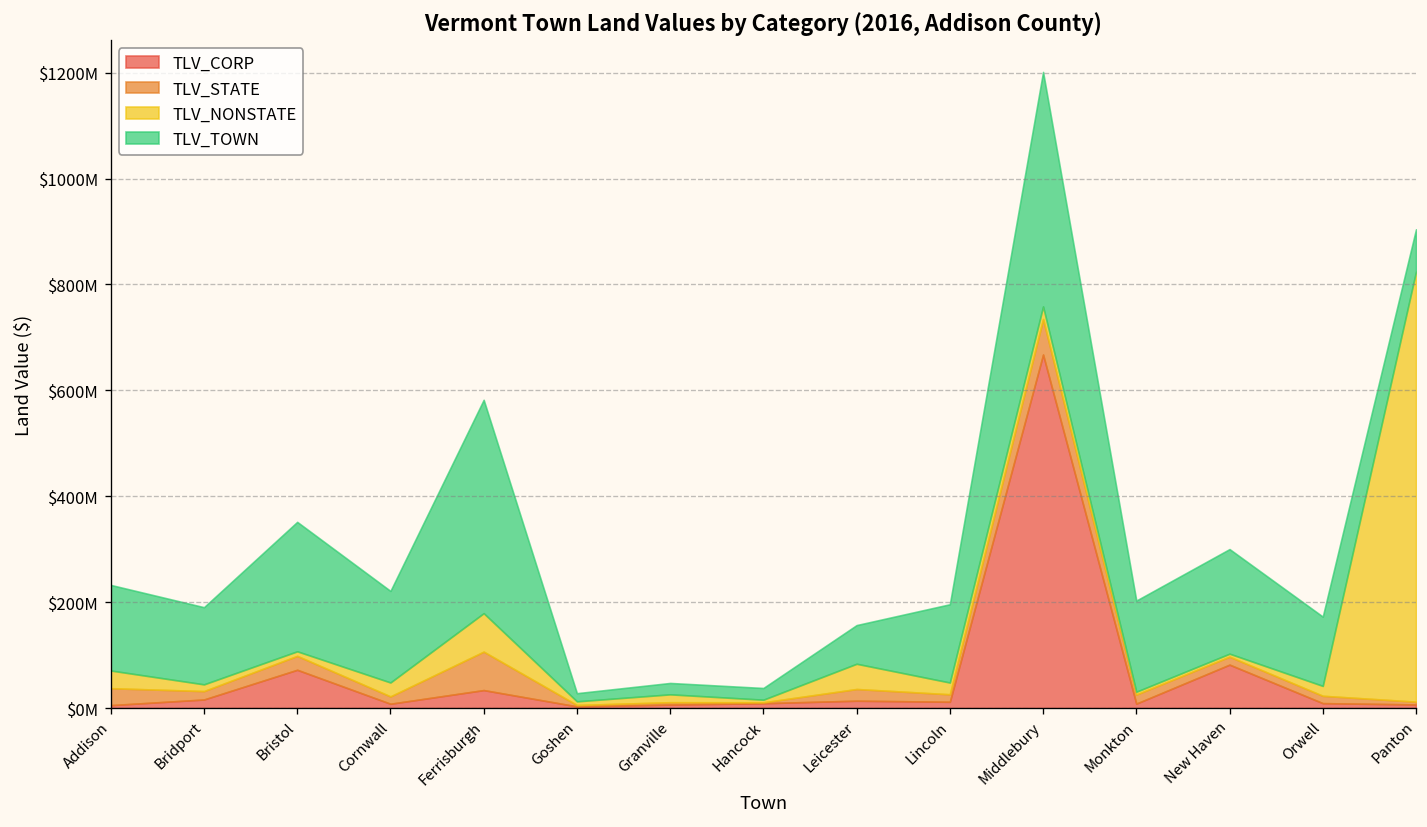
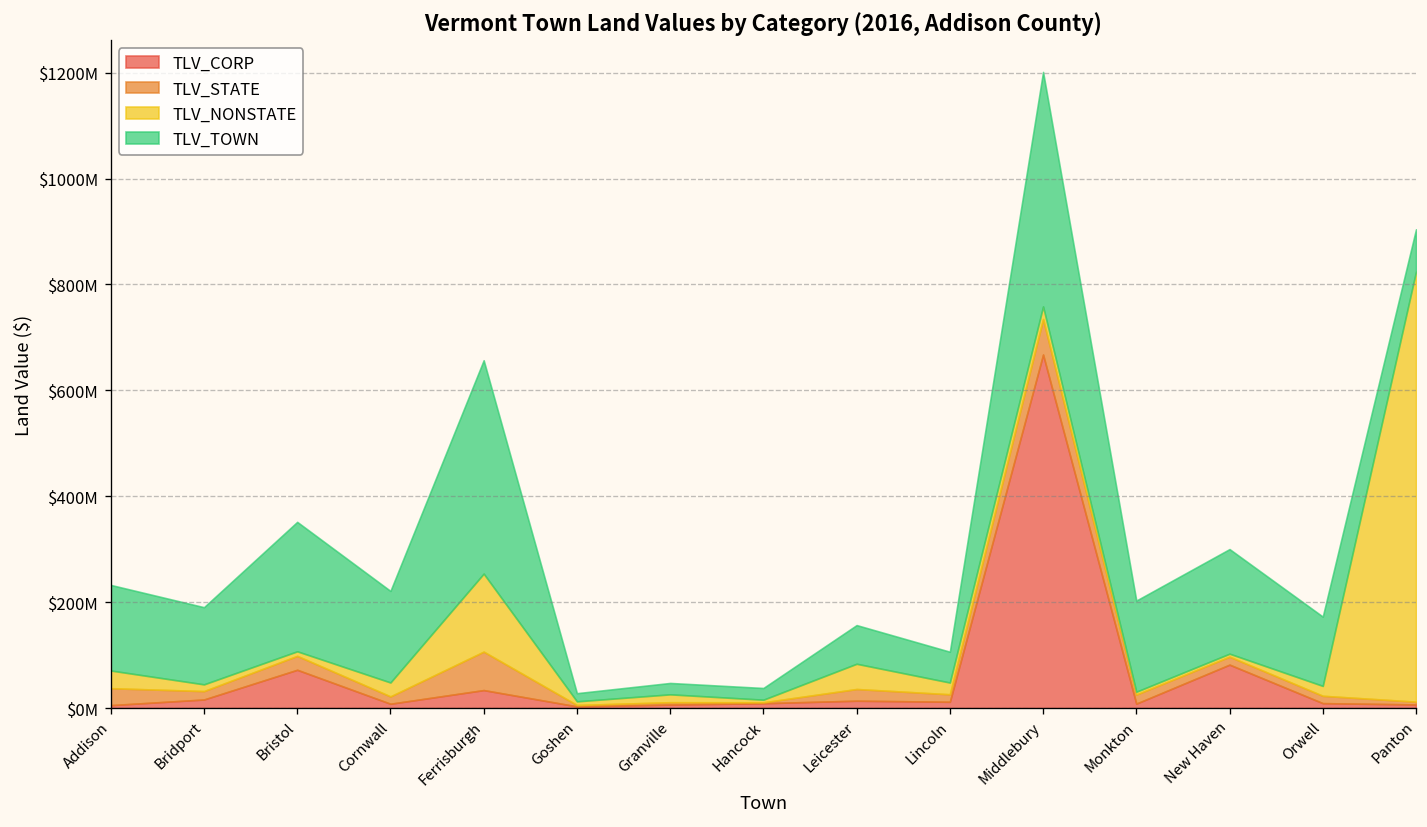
TLV_NONSTATE, Ferrisburgh: $70000000 -> $150000000
TLV_TOWN, Lincoln: $150000000 -> $60000000
